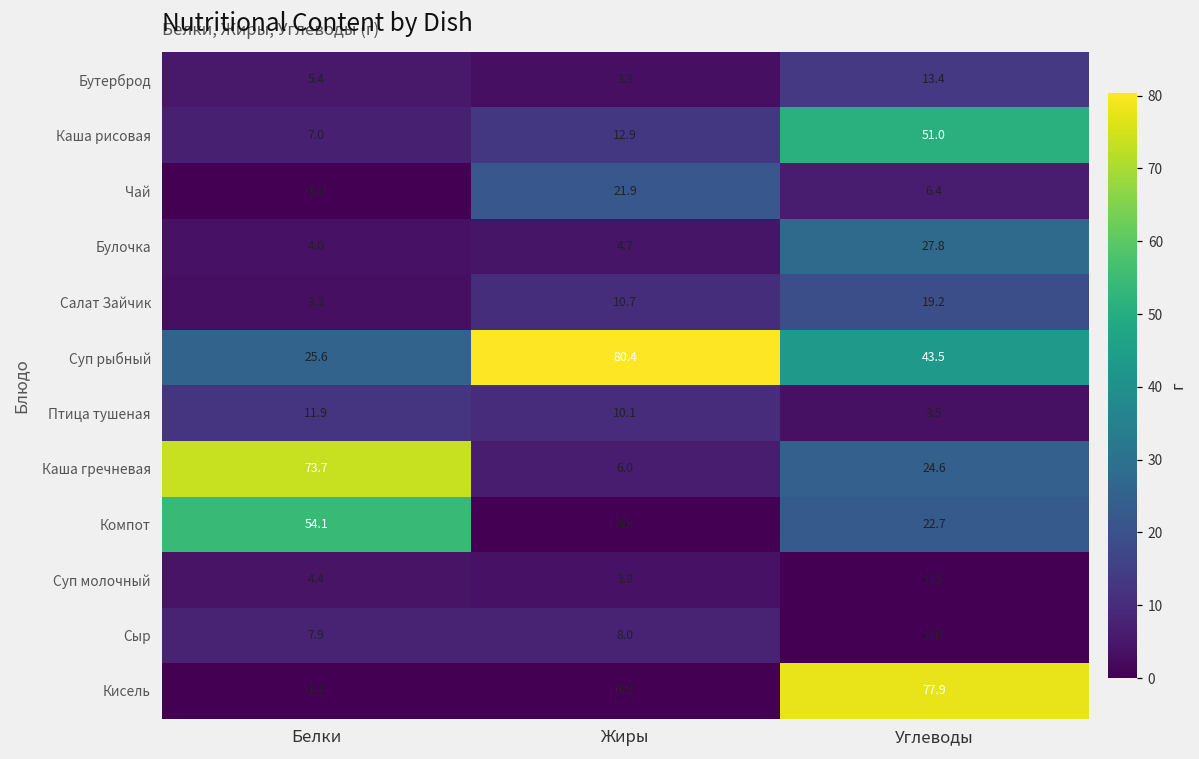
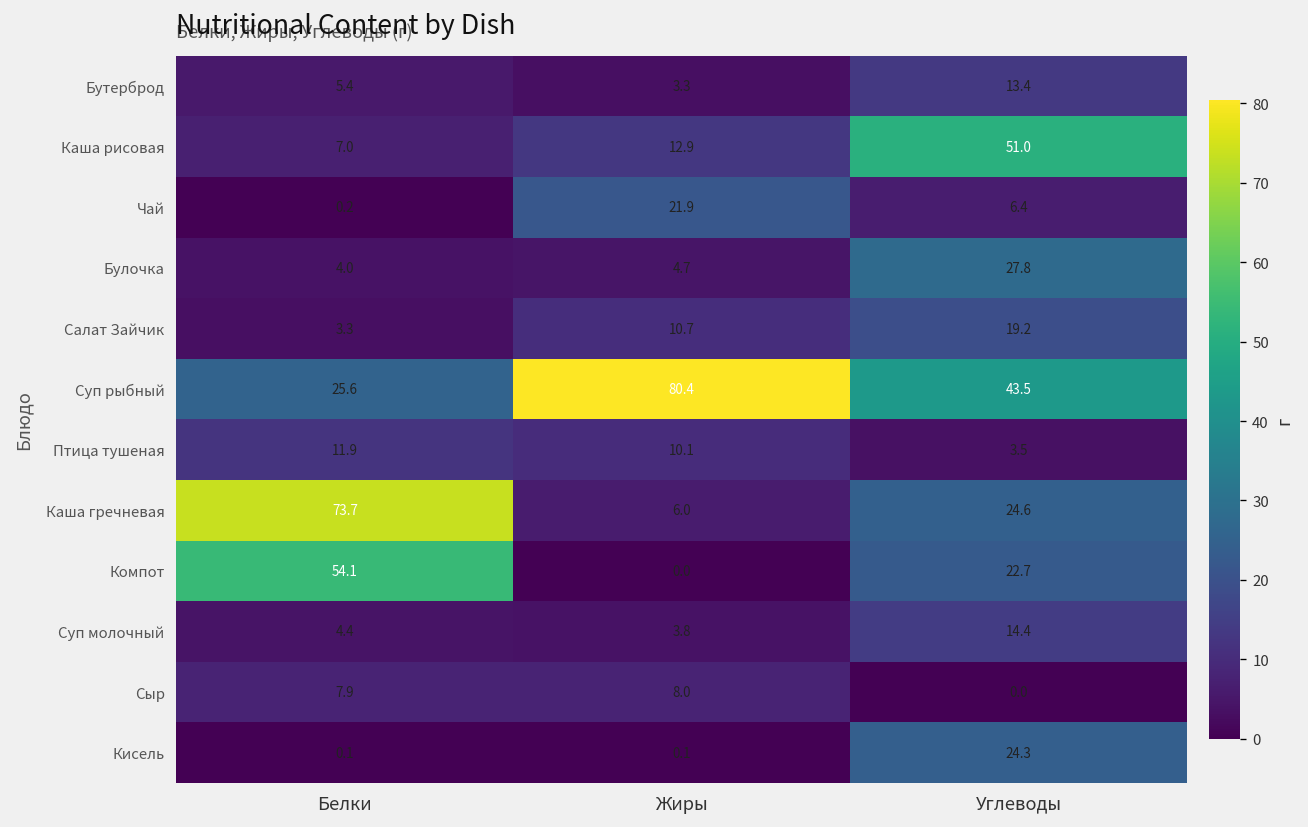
Суп молочный, Углеводы: 0.2 -> 14.4
Кисель, Углеводы: 77.9 -> 24.3
